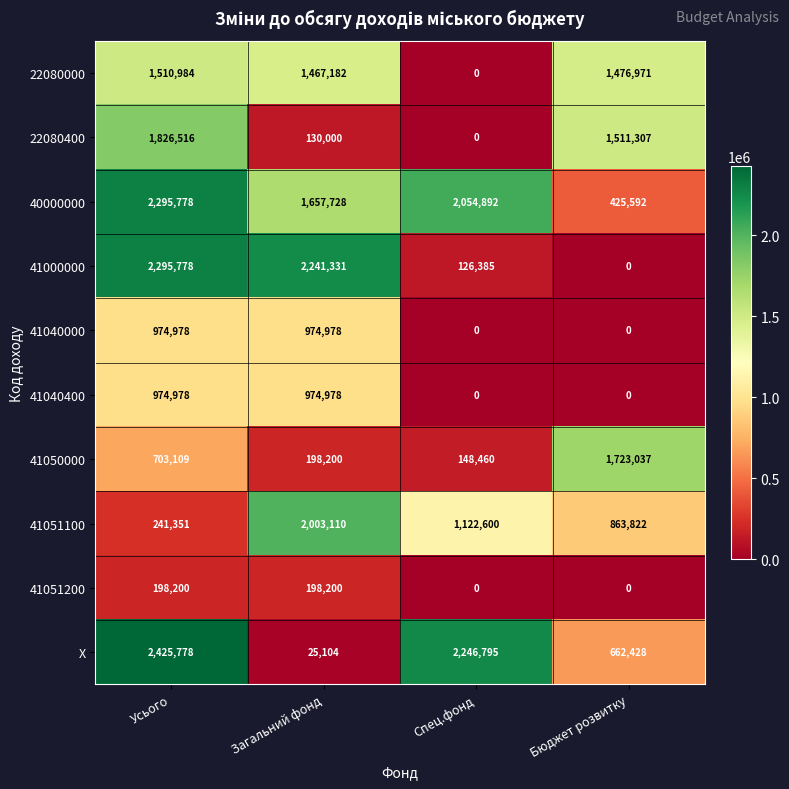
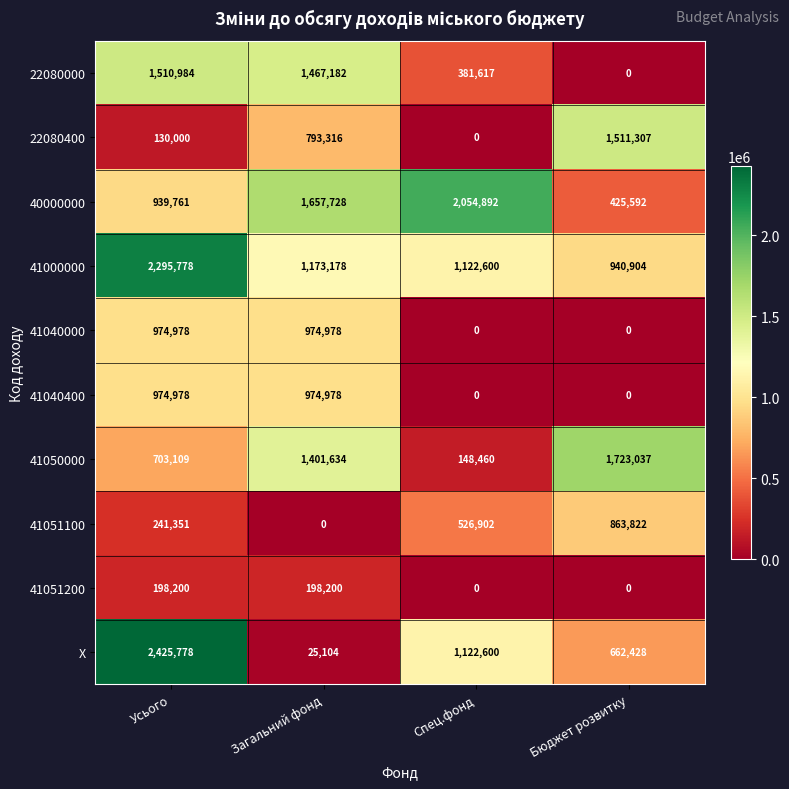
22080000, Спец.фонд: 0 -> 381,617
22080000, Бюджет розвитку: 1,476,971 -> 0
22080400, Усього: 1,826,516 -> 130,000
22080400, Загальний фонд: 130,000 -> 793,316
40000000, Усього: 2,295,778 -> 939,761
41000000, Загальний фонд: 2,241,331 -> 1,173,178
41000000, Спец.фонд: 126,385 -> 1,122,600
41000000, Бюджет розвитку: 0 -> 940,904
41050000, Загальний фонд: 198,200 -> 1,401,634
41051100, Загальний фонд: 2,003,110 -> 0
41051100, Спец.фонд: 1,122,600 -> 526,902
X, Спец.фонд: 2,246,795 -> 1,122,600
